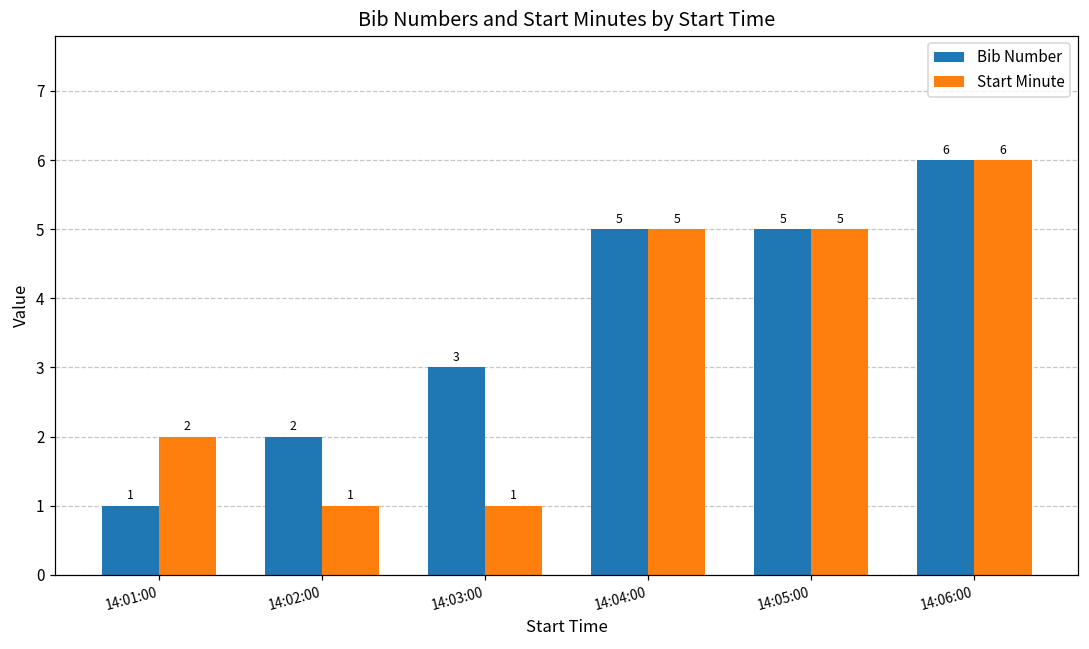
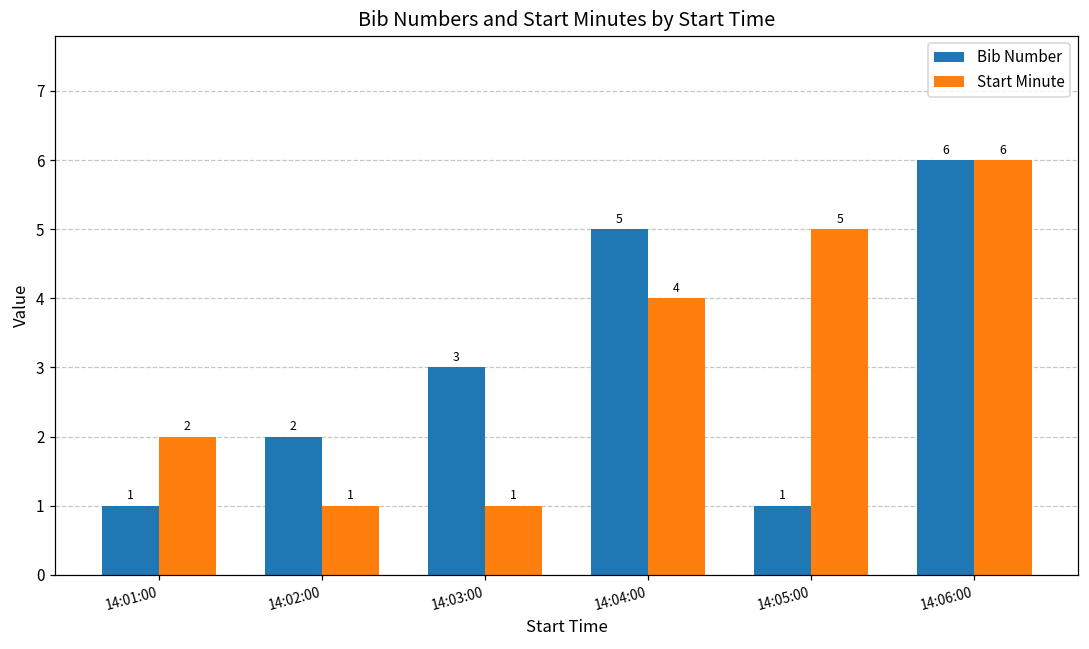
Start Minute, 14:04:00: 5 -> 4
Bib Number, 14:05:00: 5 -> 1
